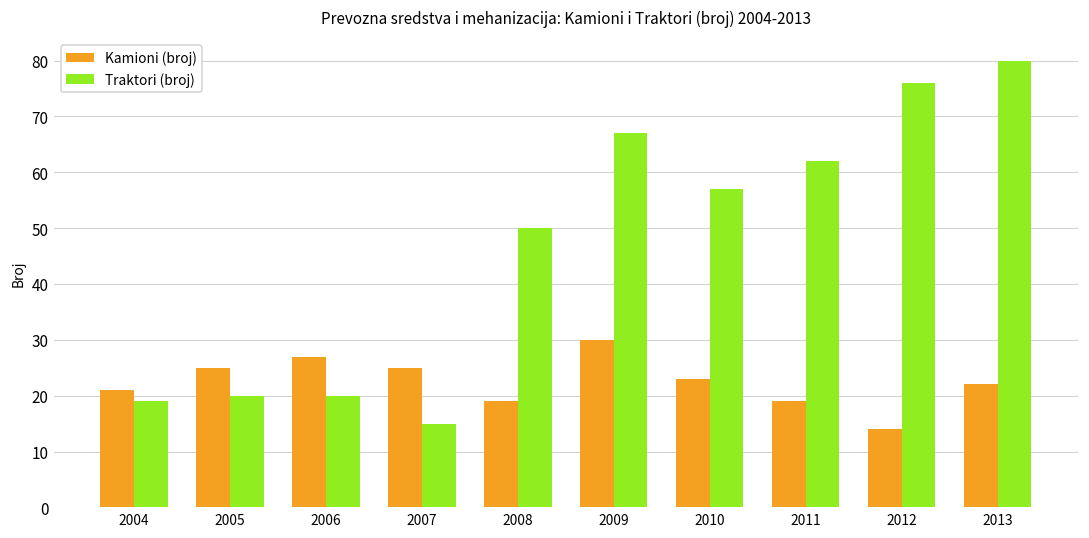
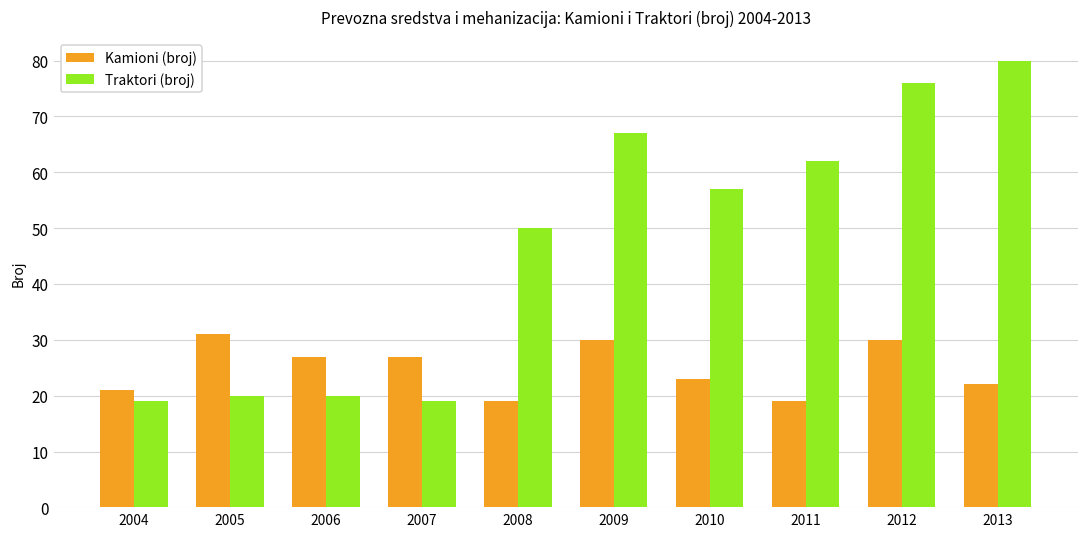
Kamioni (broj), 2005: 25 -> 31
Kamioni (broj), 2007: 25 -> 27
Traktori (broj), 2007: 15 -> 19
Kamioni (broj), 2012: 14 -> 30
